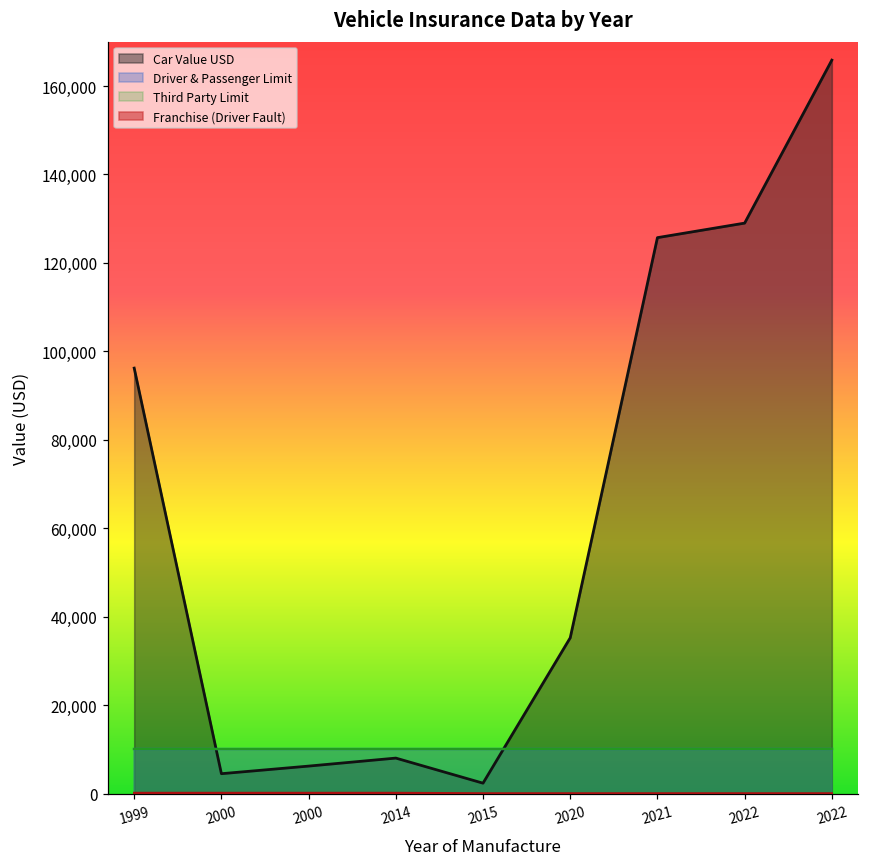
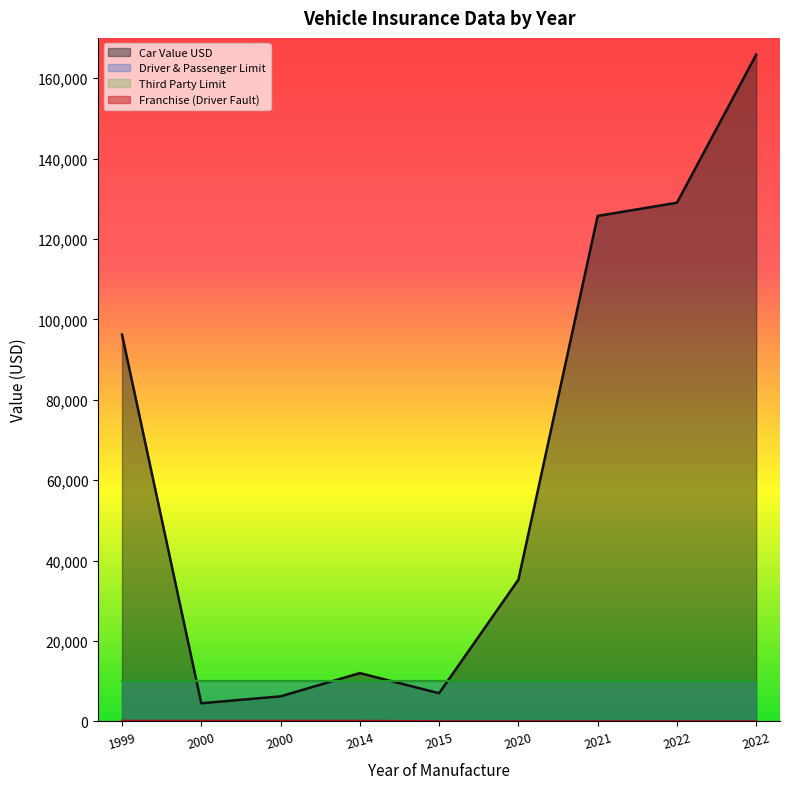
Car Value USD, 2014: 8,000 -> 12,000
Car Value USD, 2015: 2,000 -> 7,000
